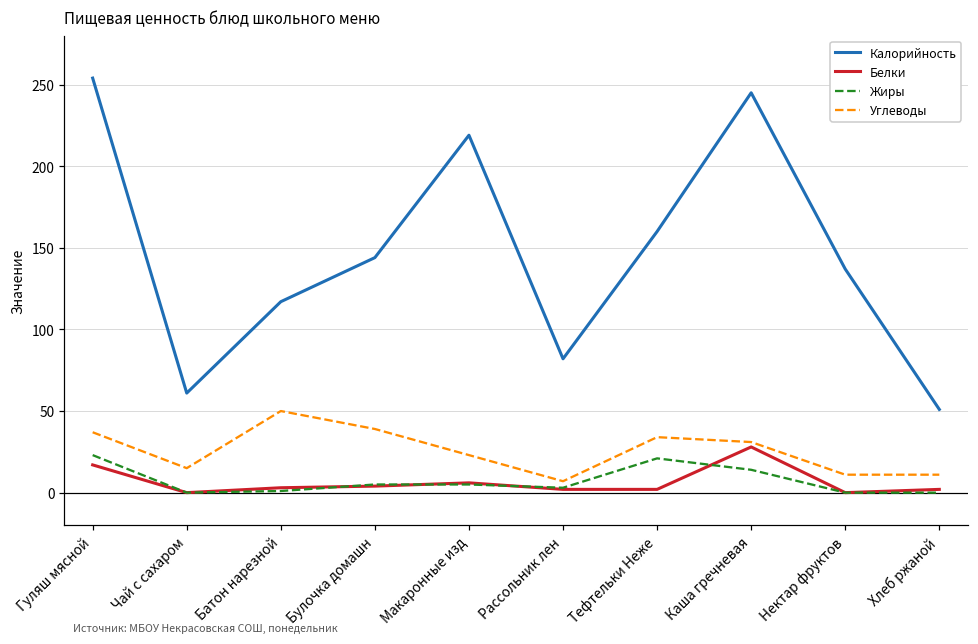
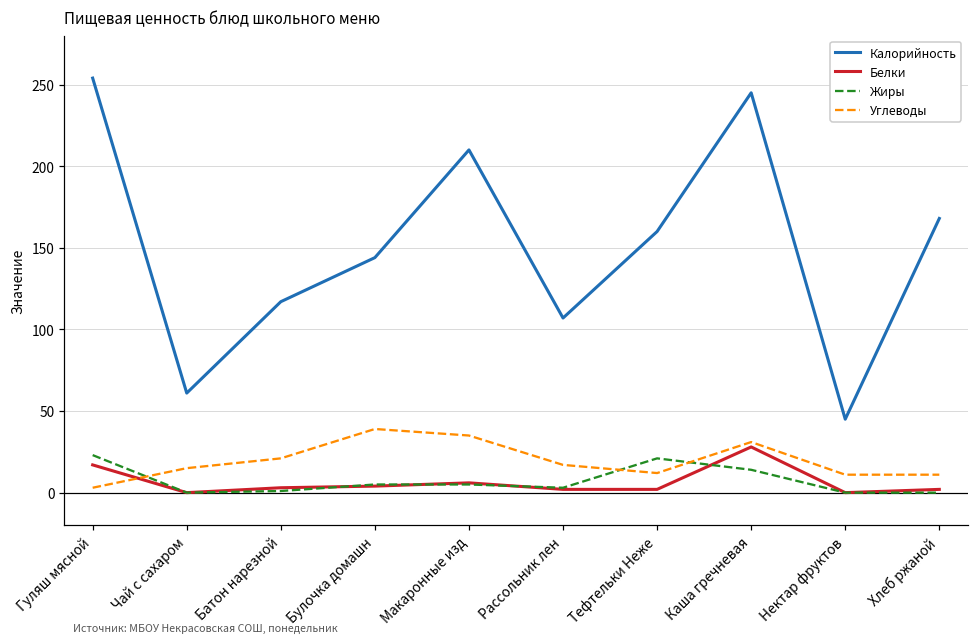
Углеводы, Гуляш мясной: 37 -> 3
Углеводы, Батон нарезной: 50 -> 21
Калорийность, Макаронные изд: 219 -> 210
Углеводы, Макаронные изд: 23 -> 35
Калорийность, Рассольник лен: 82 -> 107
Углеводы, Рассольник лен: 7 -> 17
Углеводы, Тефтельки Неже: 34 -> 12
Калорийность, Нектар фруктов: 137 -> 45
Калорийность, Хлеб ржаной: 51 -> 168
